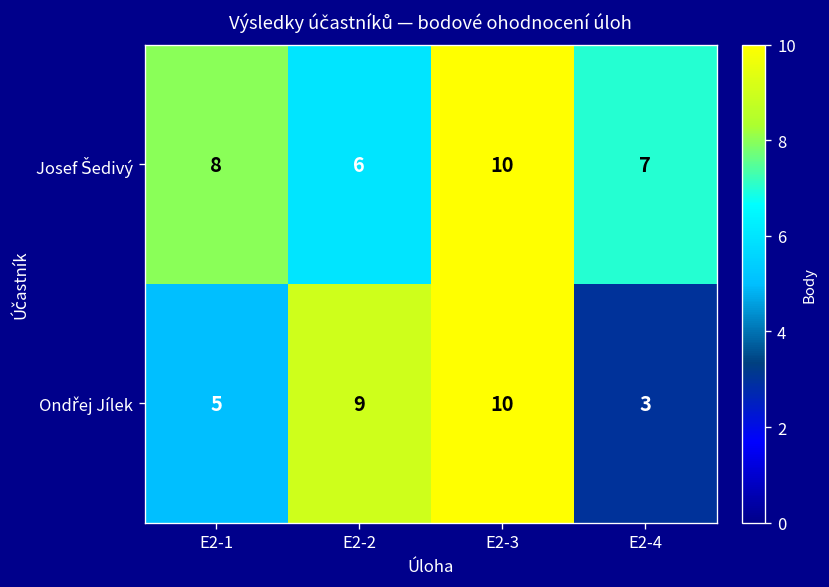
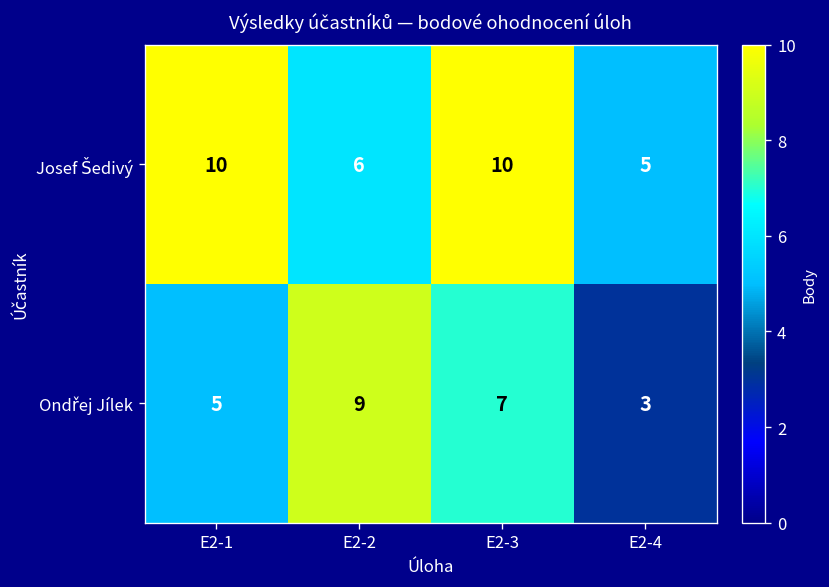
Josef Šedivý, E2-1: 8 -> 10
Josef Šedivý, E2-4: 7 -> 5
Ondřej Jílek, E2-3: 10 -> 7
